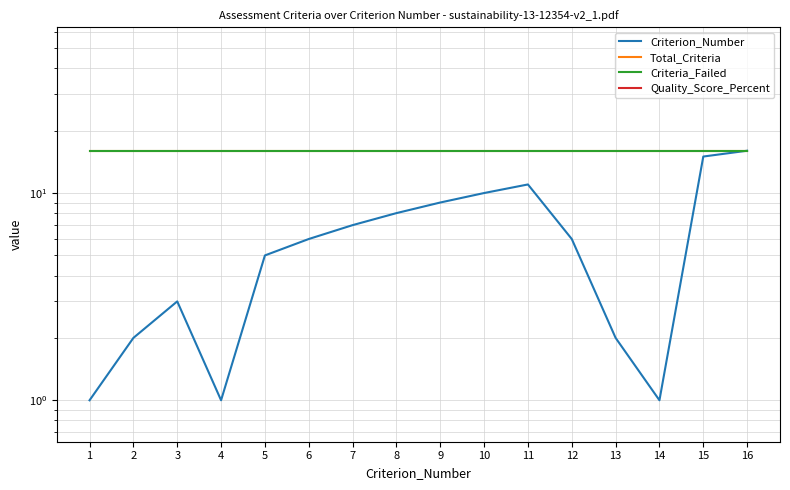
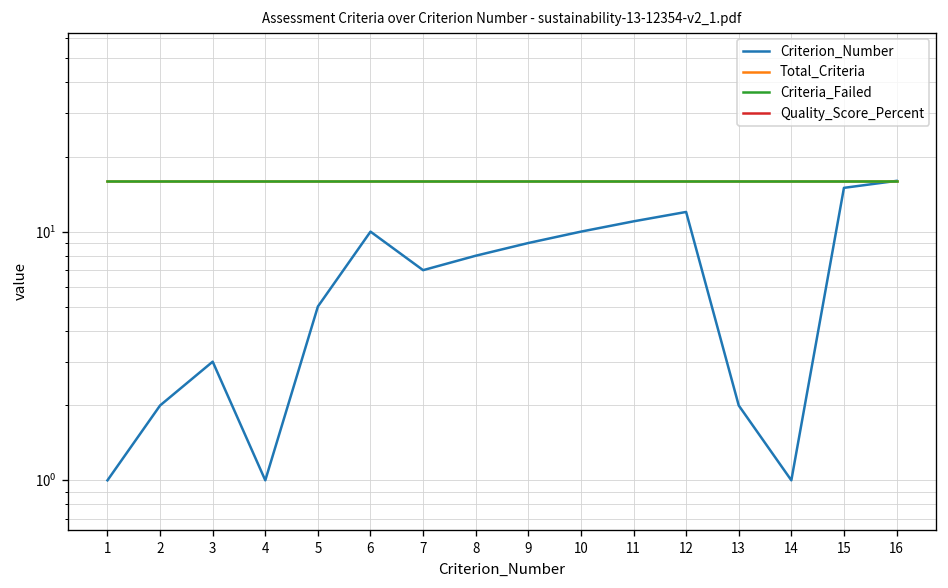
Criterion_Number, 6: 6 -> 10
Criterion_Number, 12: 6 -> 12
